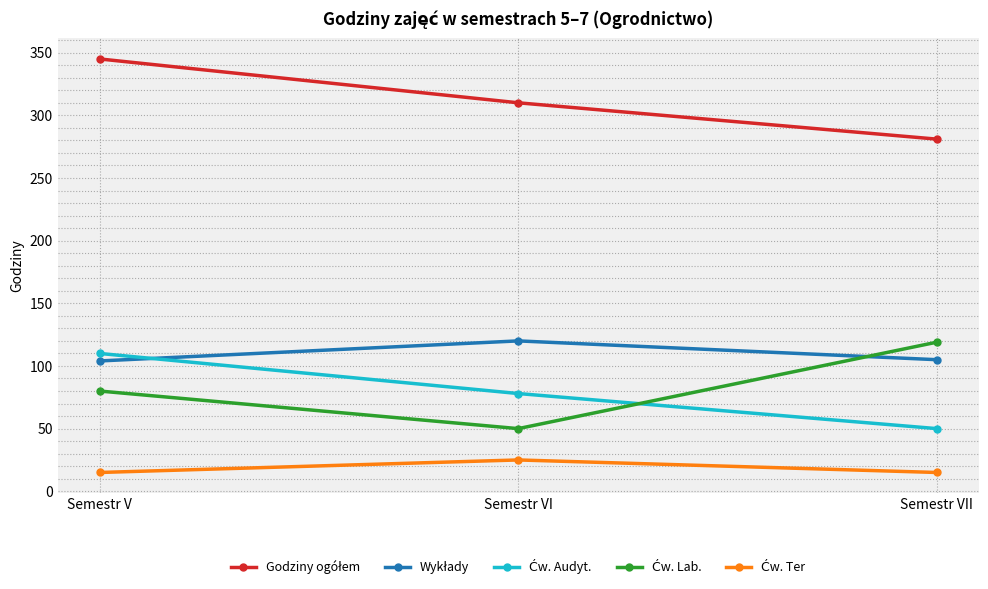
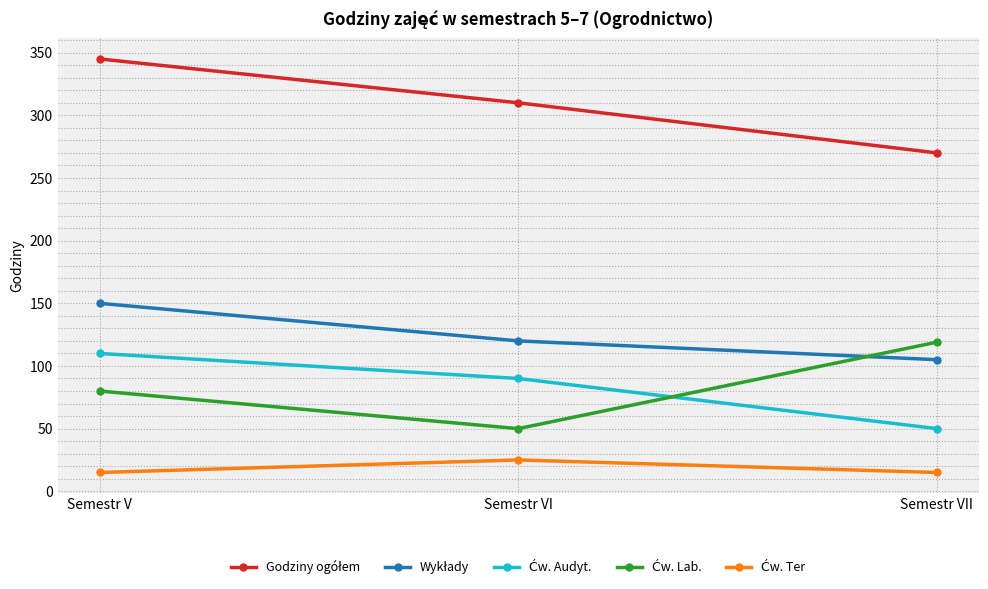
Wykłady, Semestr V: 104 -> 150
Ćw. Audyt., Semestr VI: 78 -> 90
Godziny ogółem, Semestr VII: 281 -> 270
